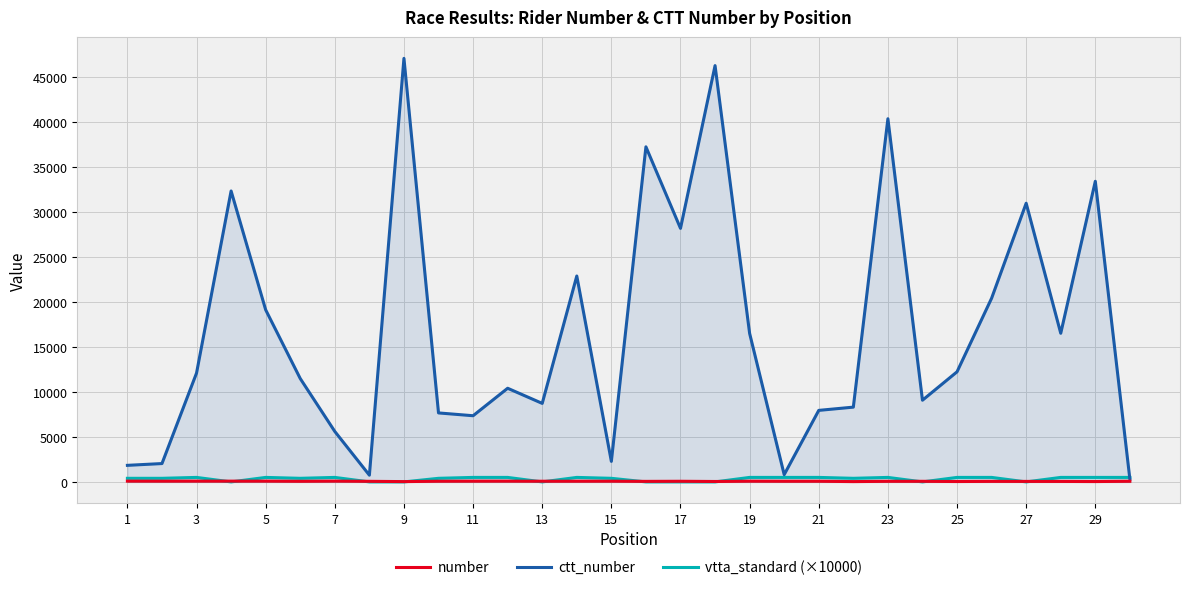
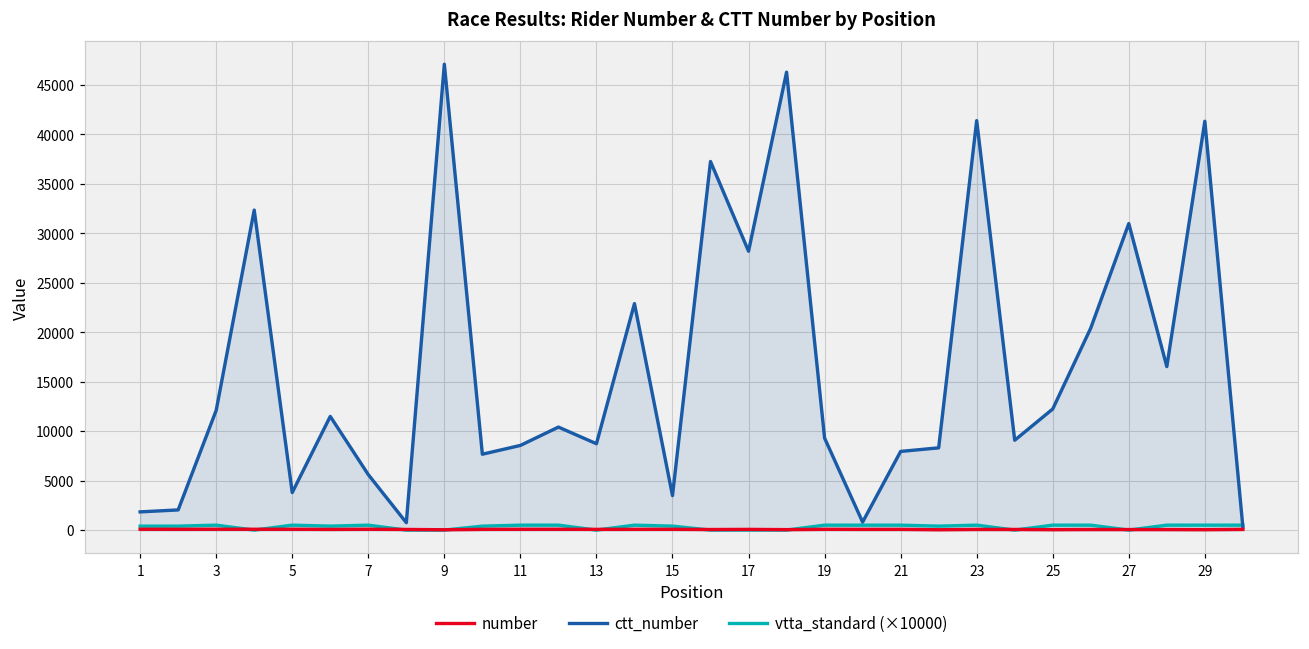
ctt_number, 5: 19000 -> 4000
ctt_number, 11: 7000 -> 9000
ctt_number, 15: 2000 -> 3000
ctt_number, 19: 17000 -> 9000
ctt_number, 23: 40000 -> 41000
ctt_number, 29: 33000 -> 41000
